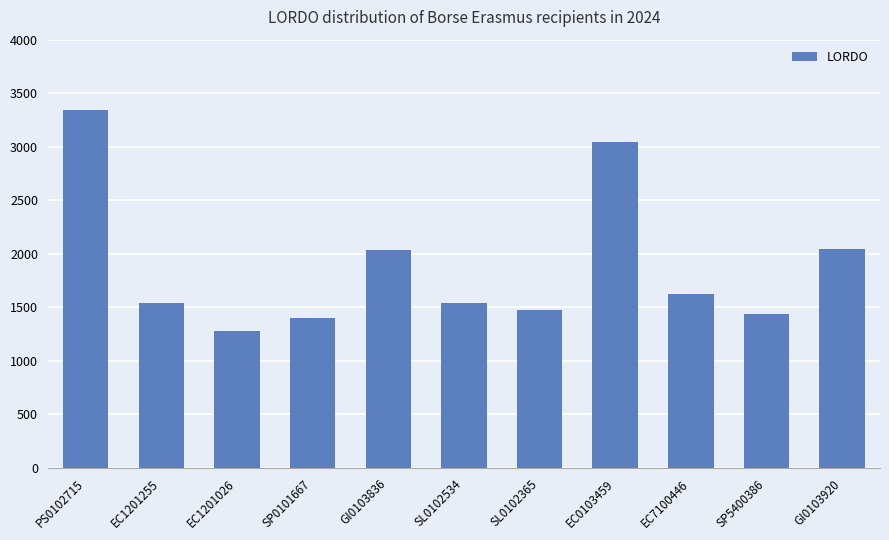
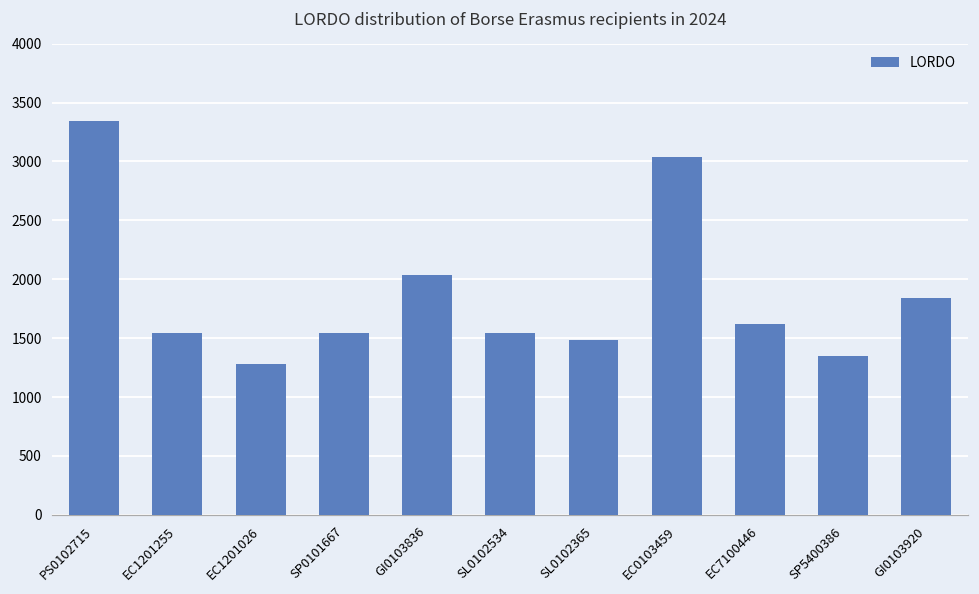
SP0101667: 1400 -> 1540
SP5400386: 1440 -> 1350
GI0103920: 2050 -> 1840
